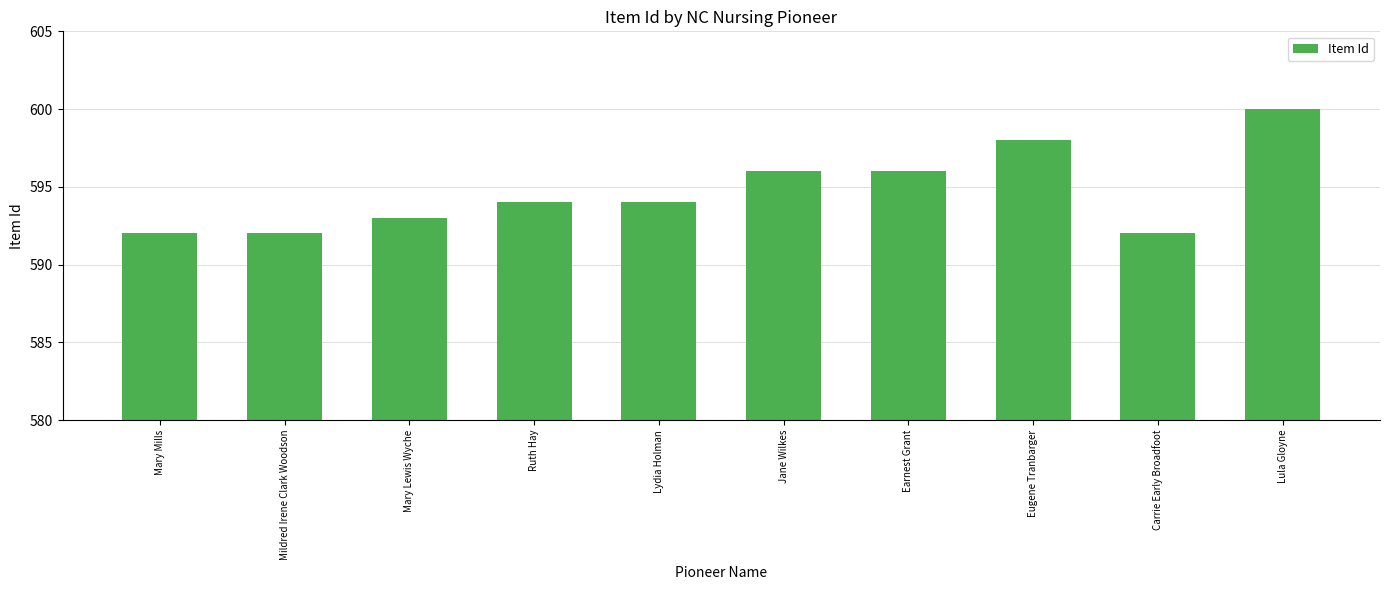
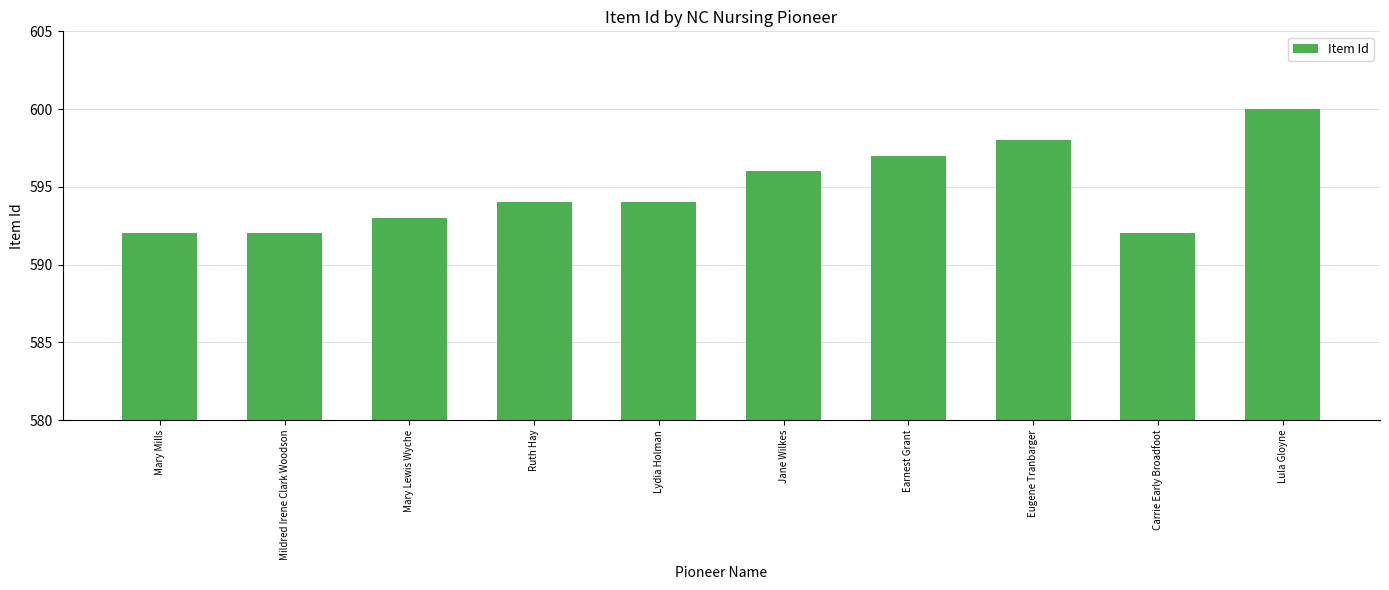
Earnest Grant: 596 -> 597
